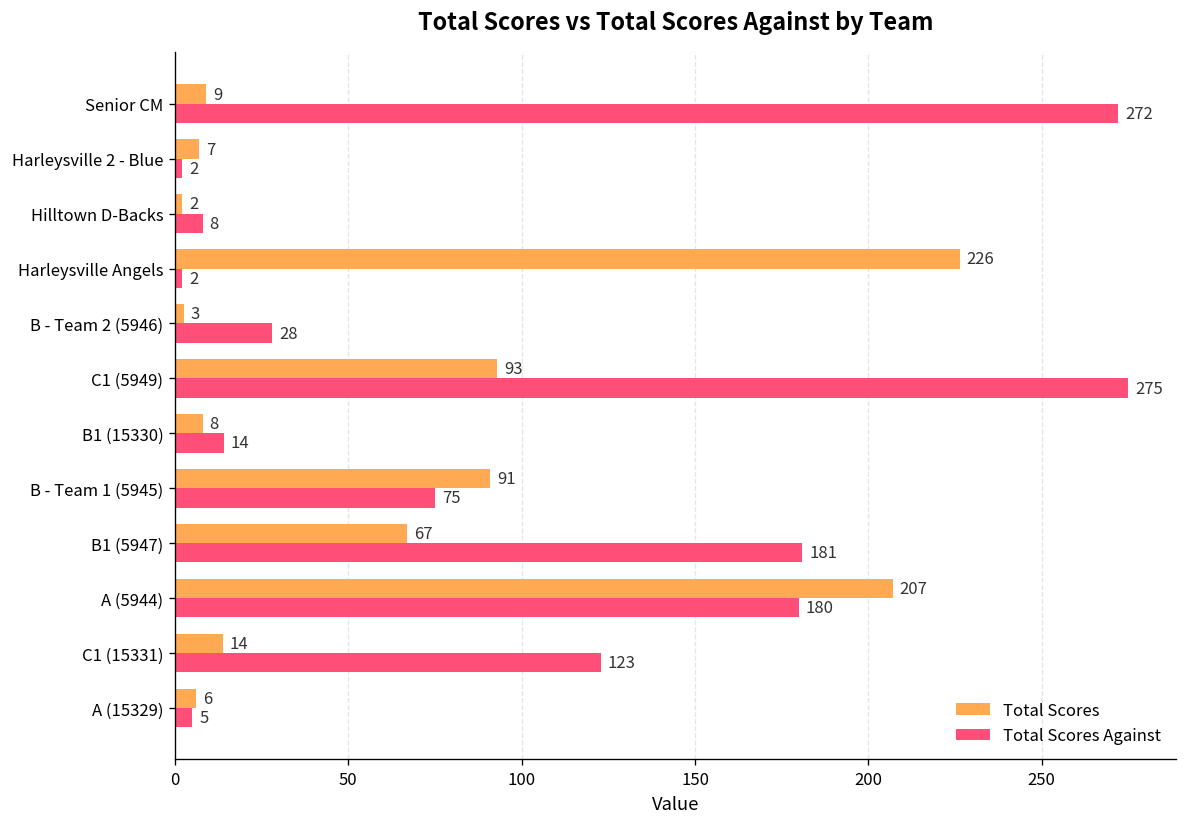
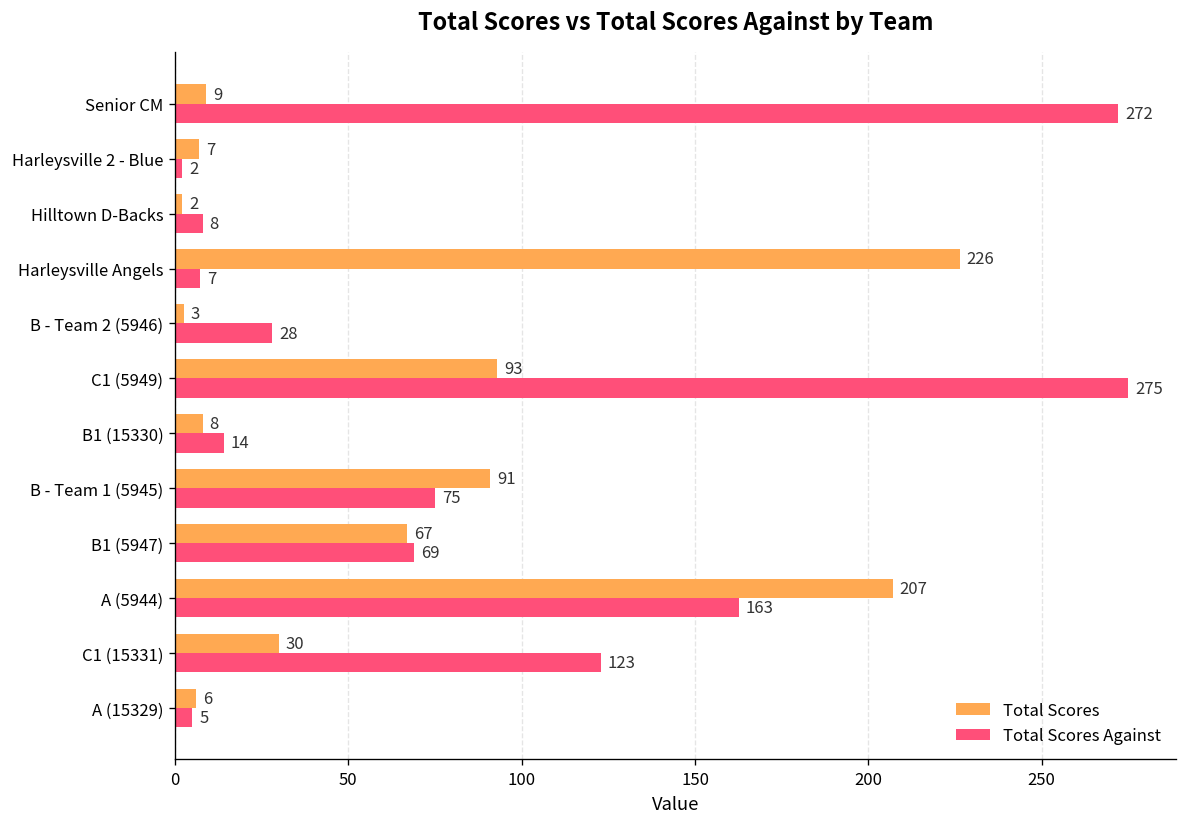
Total Scores Against, Harleysville Angels: 2 -> 7
Total Scores Against, B1 (5947): 181 -> 69
Total Scores Against, A (5944): 180 -> 163
Total Scores, C1 (15331): 14 -> 30
